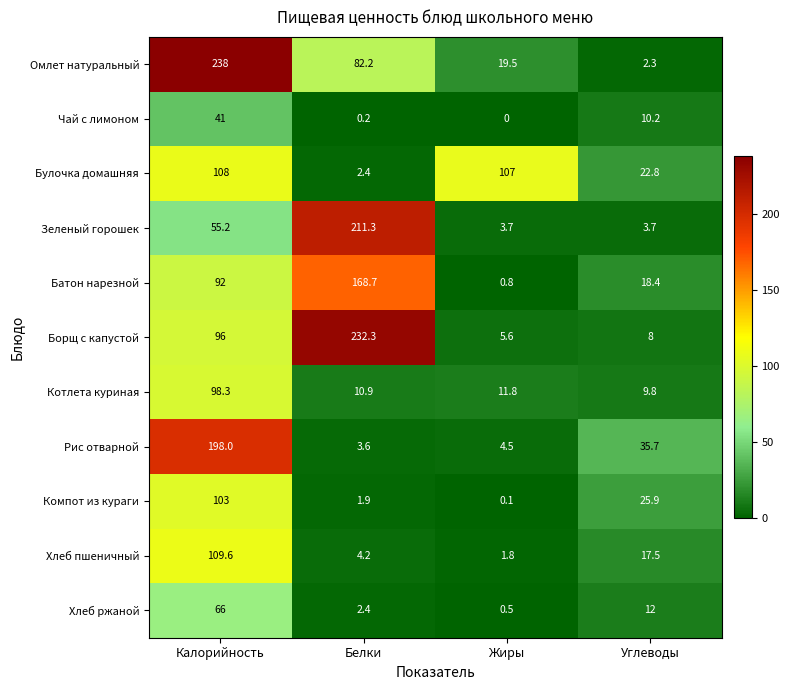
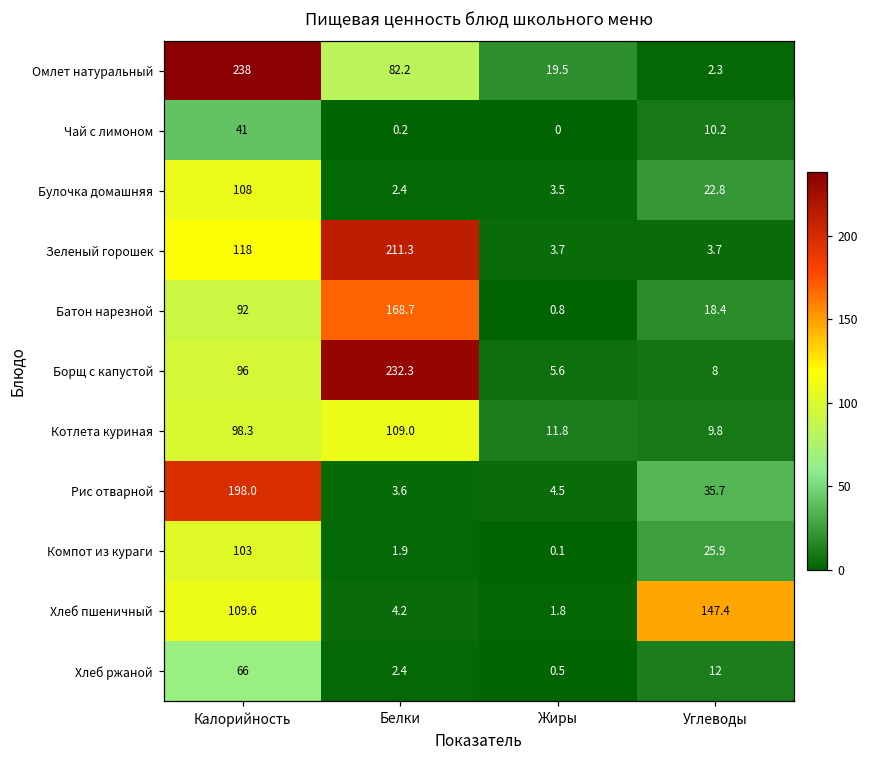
Булочка домашняя, Жиры: 107 -> 3.5
Зеленый горошек, Калорийность: 55.2 -> 118
Котлета куриная, Белки: 10.9 -> 109.0
Хлеб пшеничный, Углеводы: 17.5 -> 147.4
